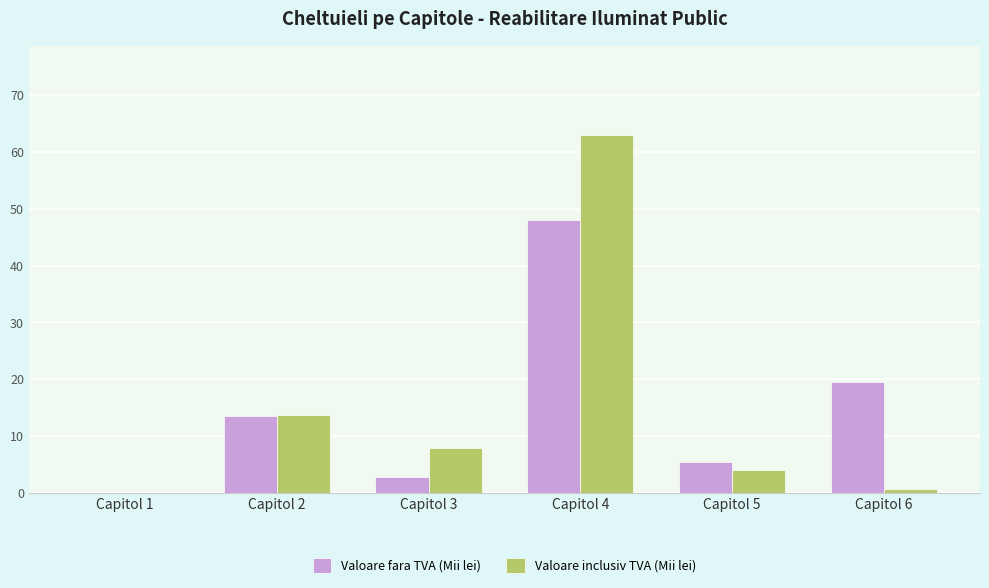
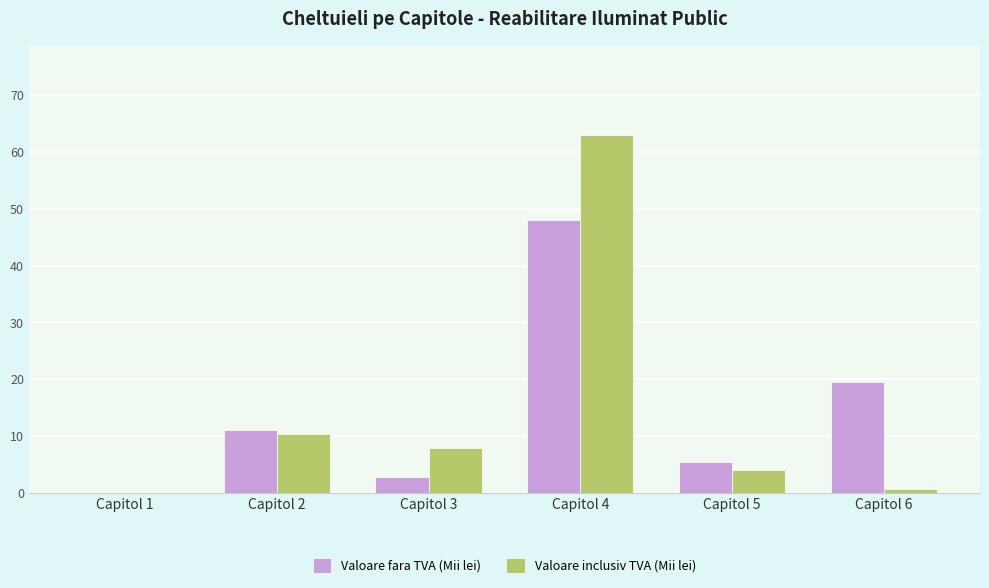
Valoare fara TVA (Mii lei), Capitol 2: 14 -> 11
Valoare inclusiv TVA (Mii lei), Capitol 2: 14 -> 10
